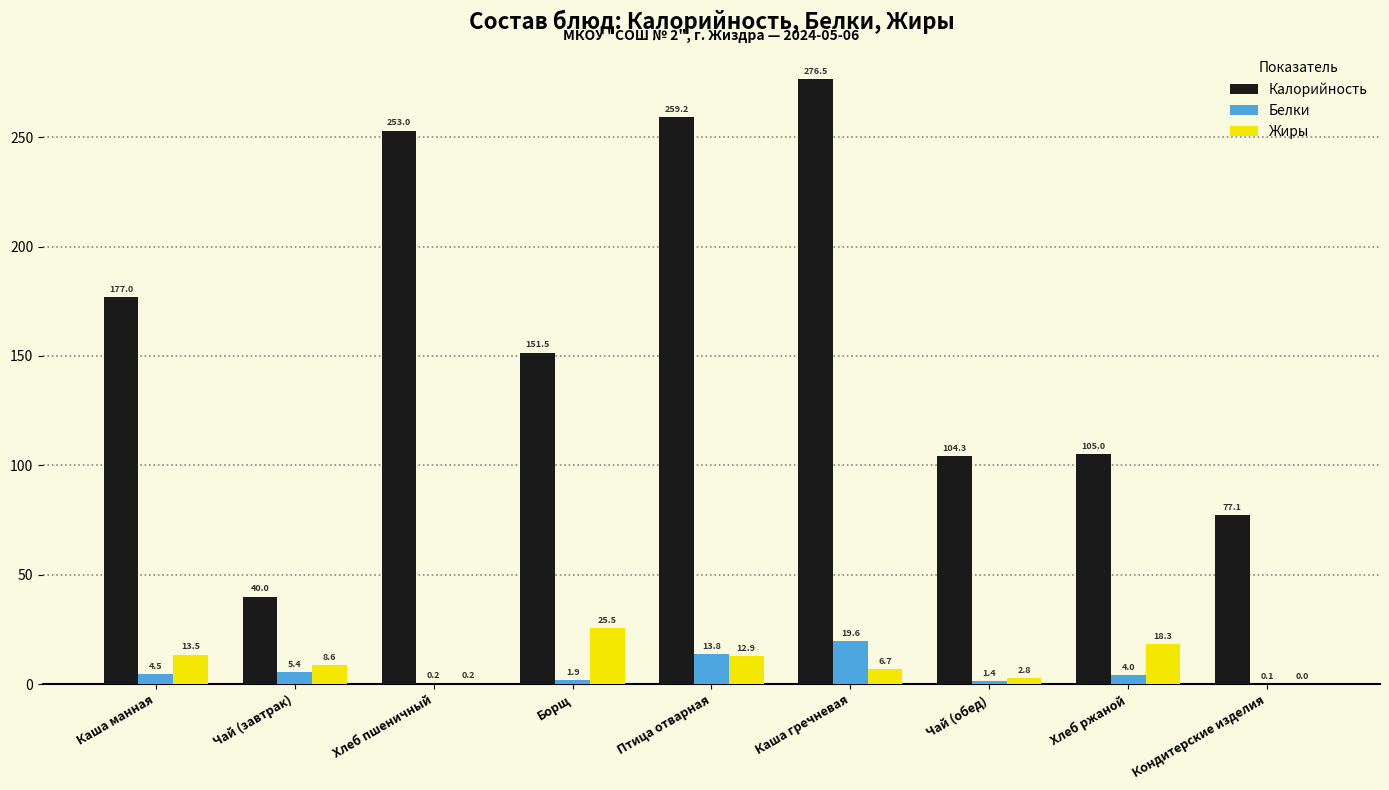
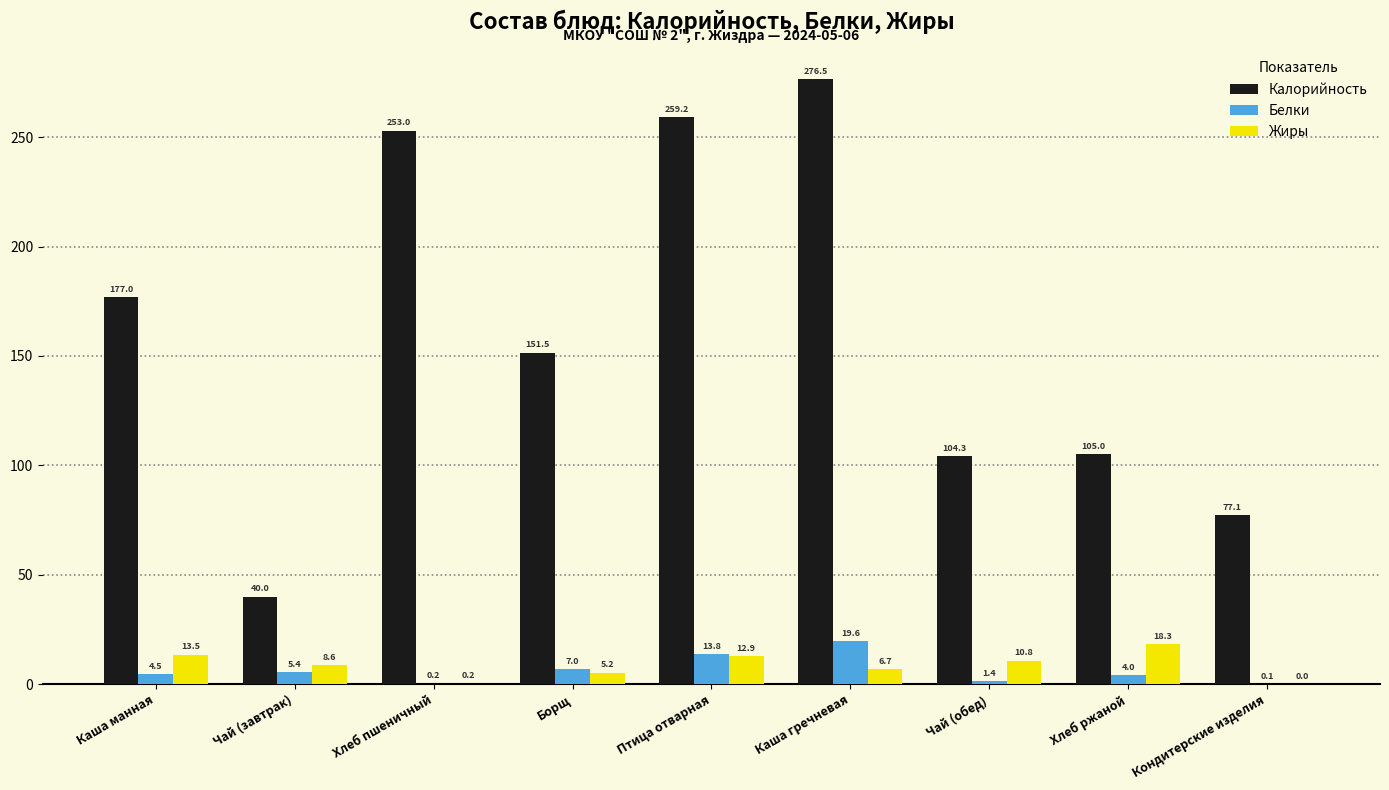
Белки, Борщ: 1.9 -> 7.0
Жиры, Борщ: 25.5 -> 5.2
Жиры, Чай (обед): 2.8 -> 10.8
